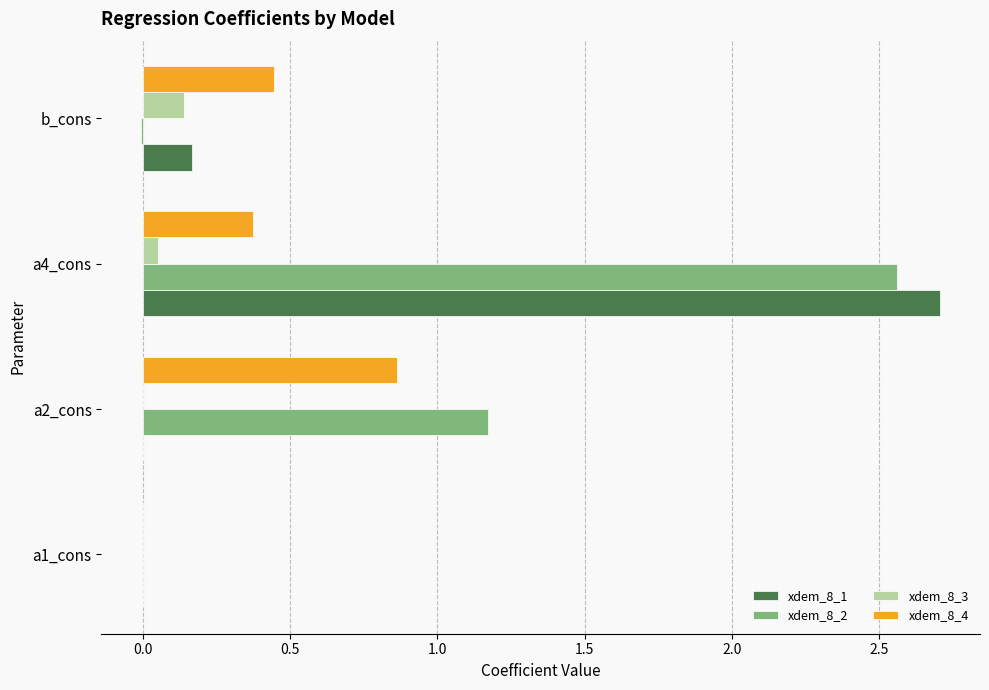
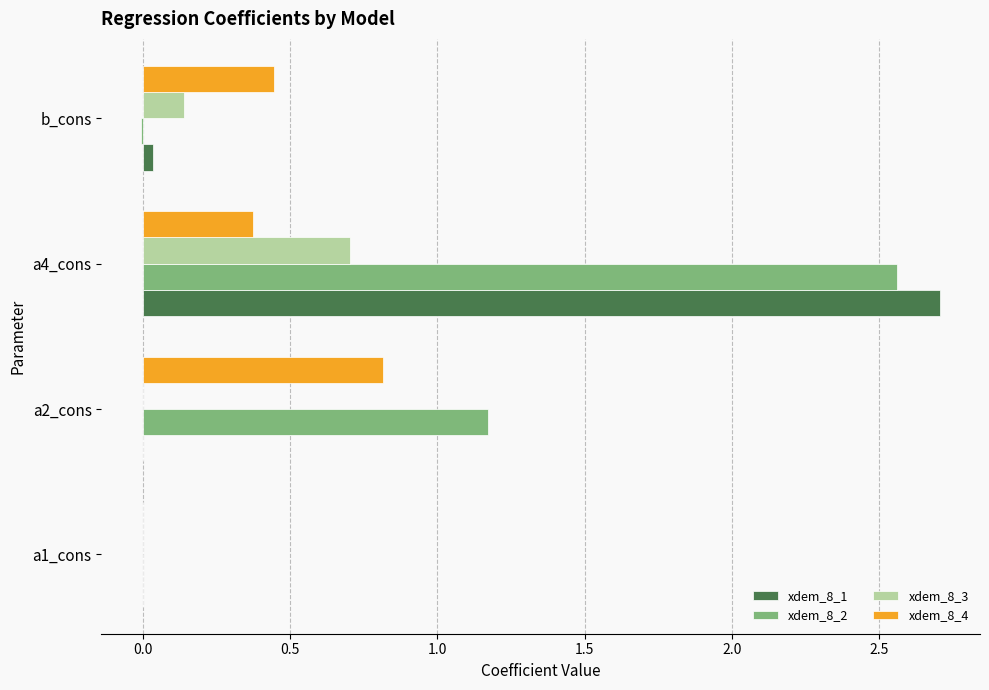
xdem_8_1, b_cons: 0.17 -> 0.04
xdem_8_3, a4_cons: 0.05 -> 0.70
xdem_8_4, a2_cons: 0.86 -> 0.82
